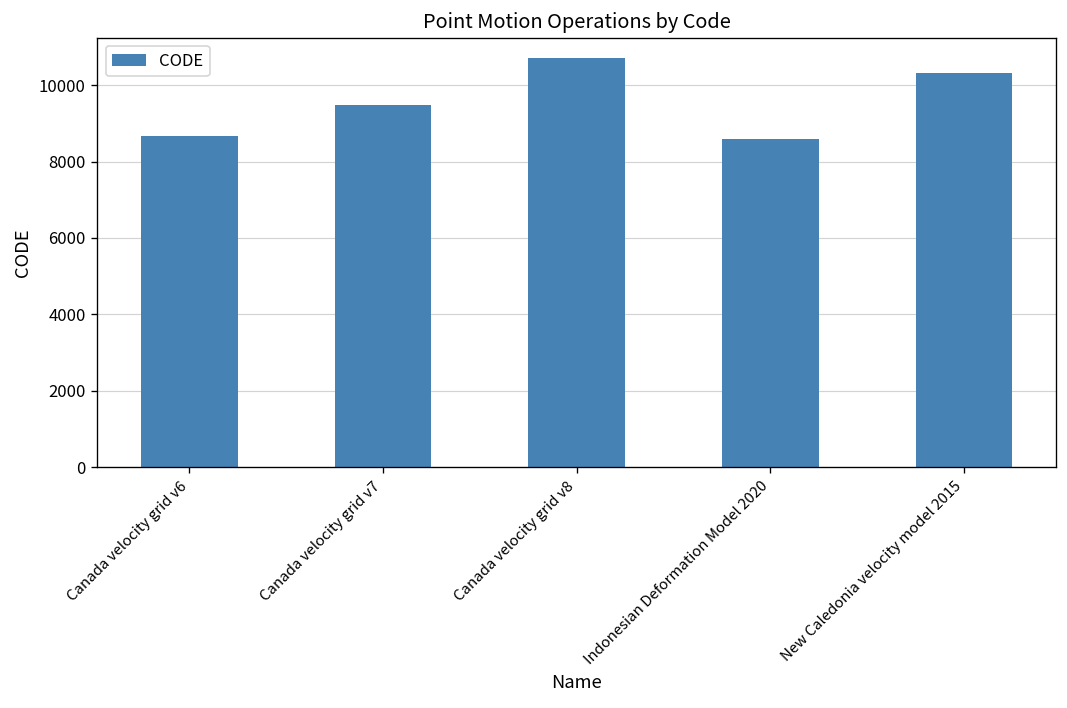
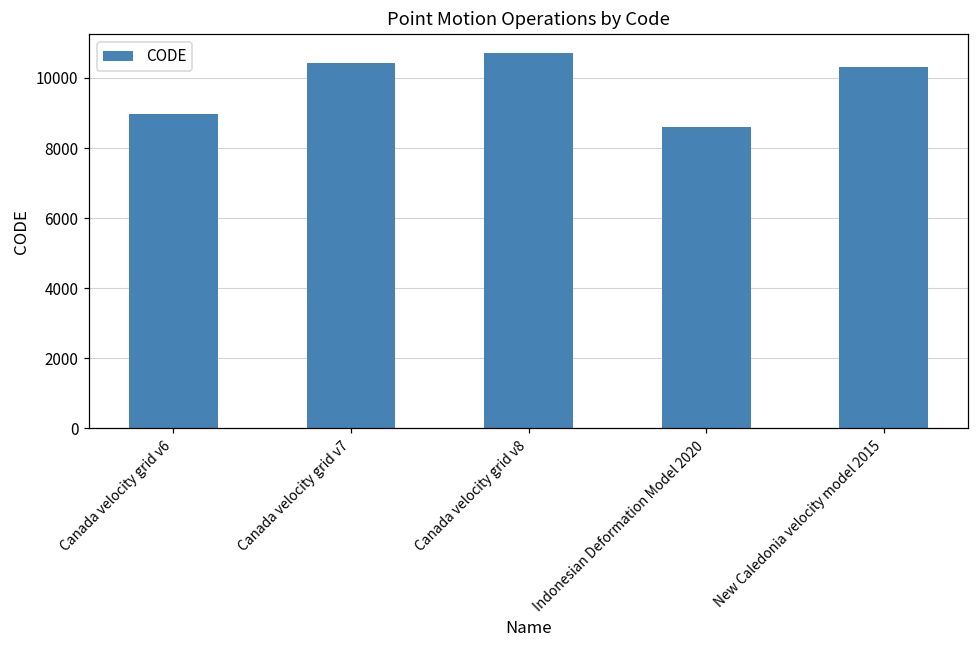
Canada velocity grid v6: 8700 -> 9000
Canada velocity grid v7: 9500 -> 10400
